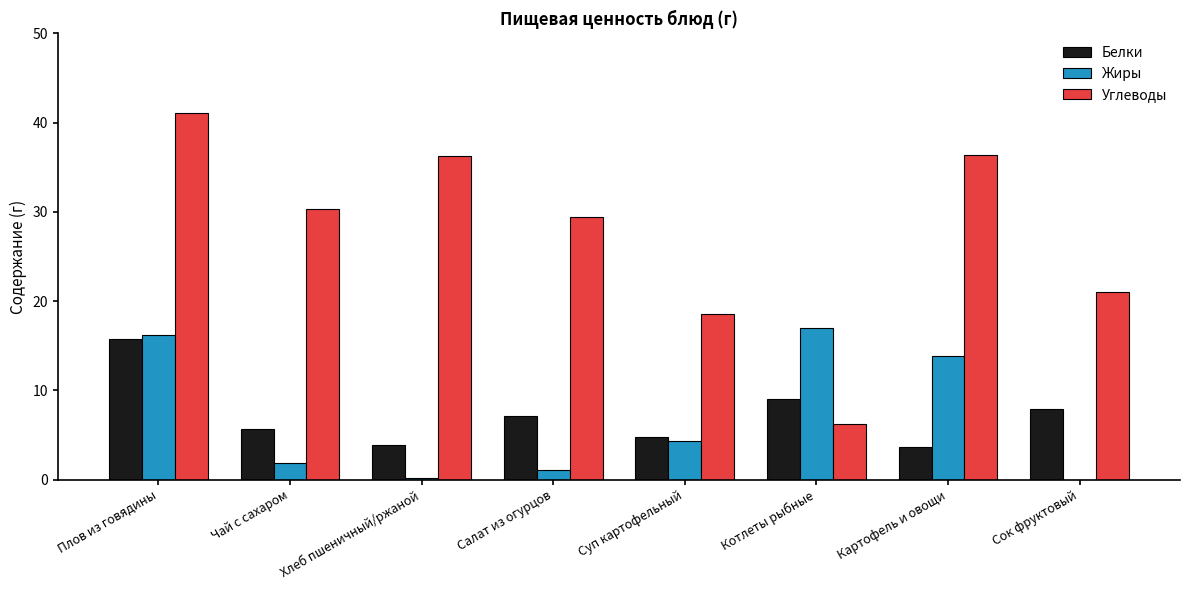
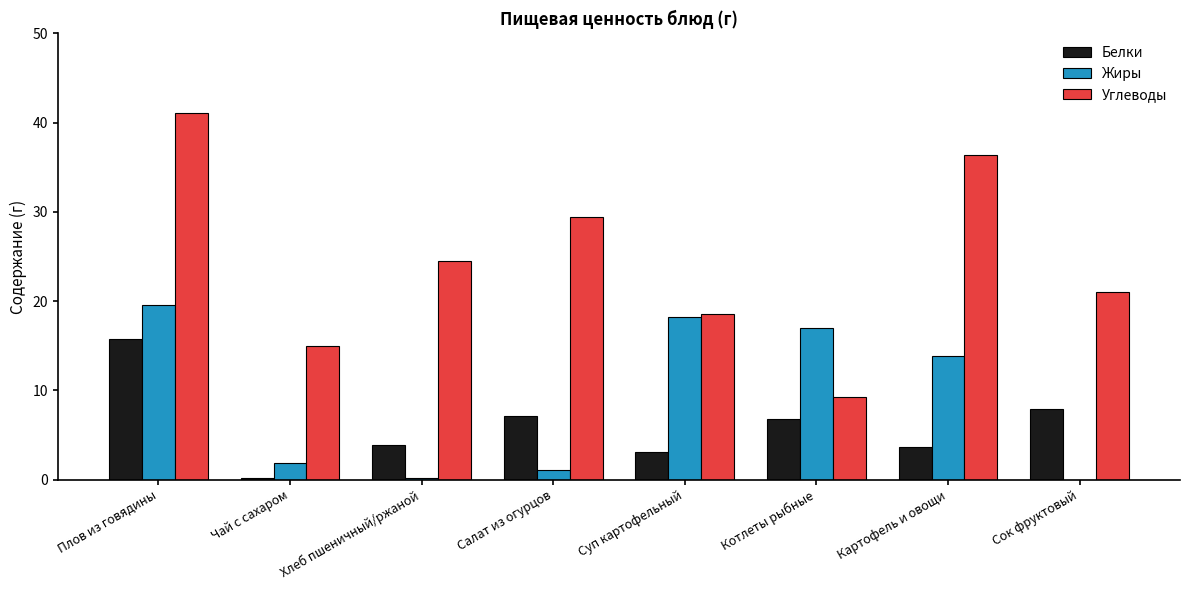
Жиры, Плов из говядины: 16 -> 20
Белки, Чай с сахаром: 6 -> 0
Углеводы, Чай с сахаром: 30 -> 15
Углеводы, Хлеб пшеничный/ржаной: 36 -> 25
Белки, Суп картофельный: 5 -> 3
Жиры, Суп картофельный: 4 -> 18
Белки, Котлеты рыбные: 9 -> 7
Углеводы, Котлеты рыбные: 6 -> 9
